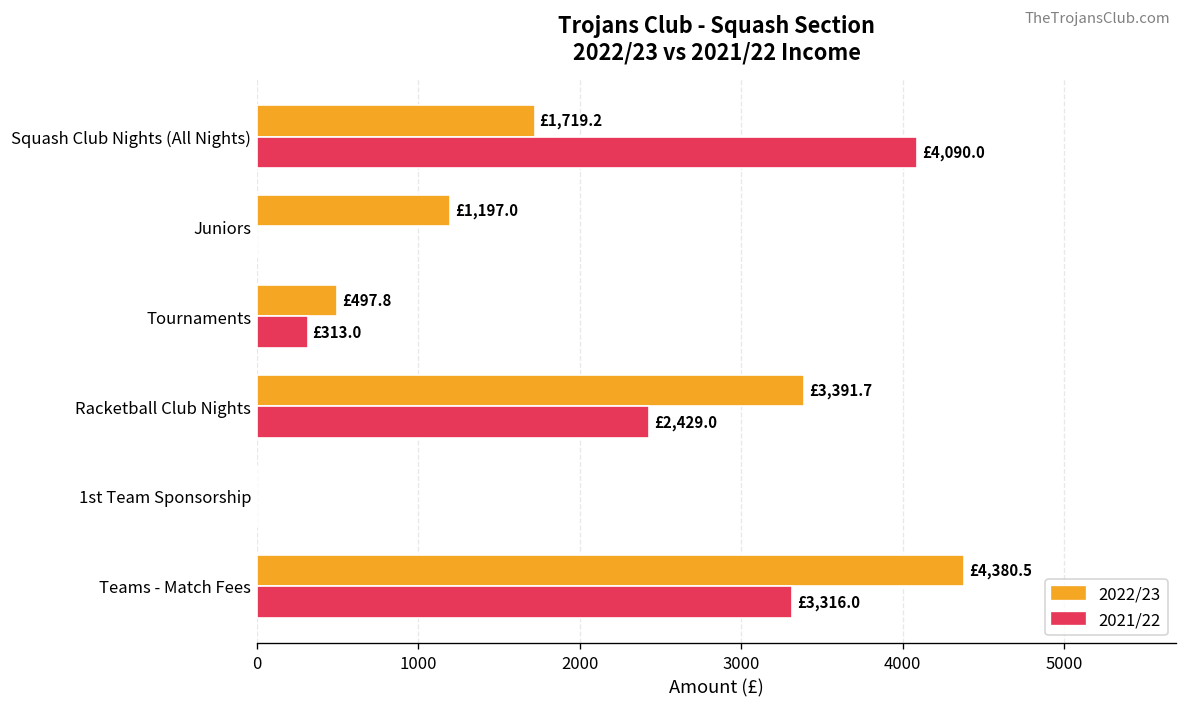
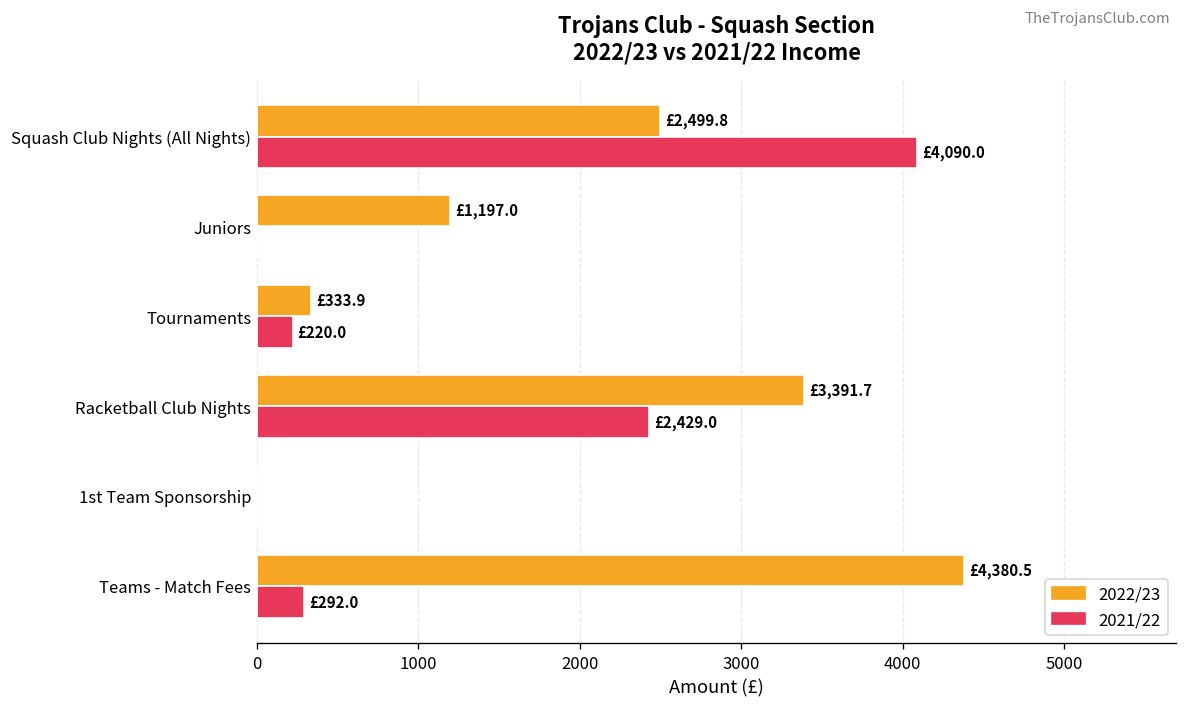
2022/23, Squash Club Nights (All Nights): £1,719.2 -> £2,499.8
2022/23, Tournaments: £497.8 -> £333.9
2021/22, Tournaments: £313.0 -> £220.0
2021/22, Teams - Match Fees: £3,316.0 -> £292.0
